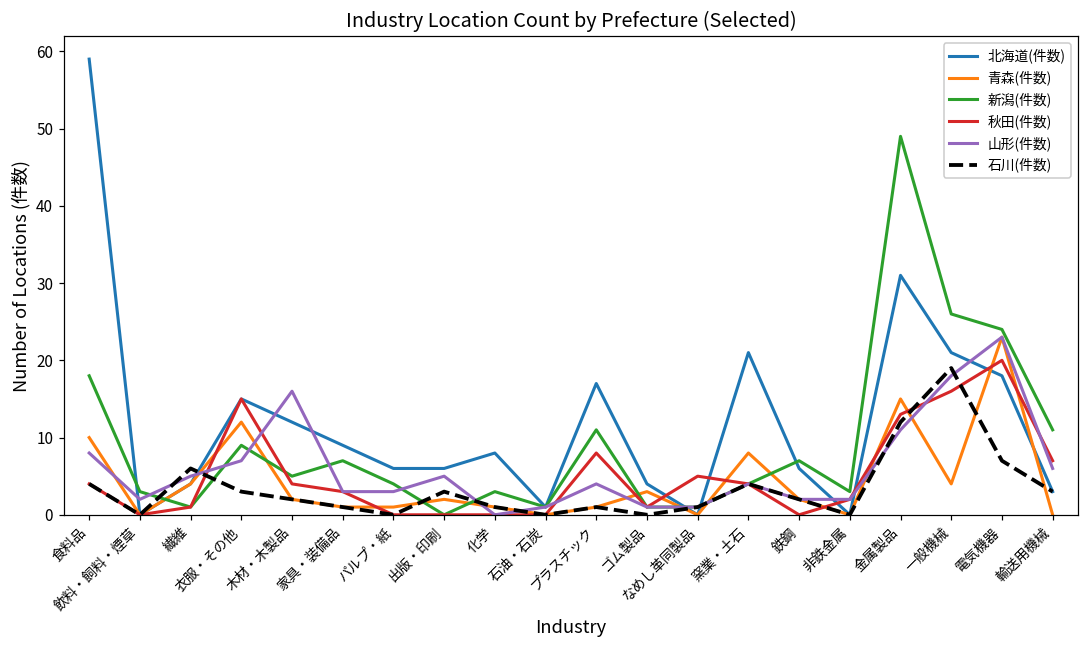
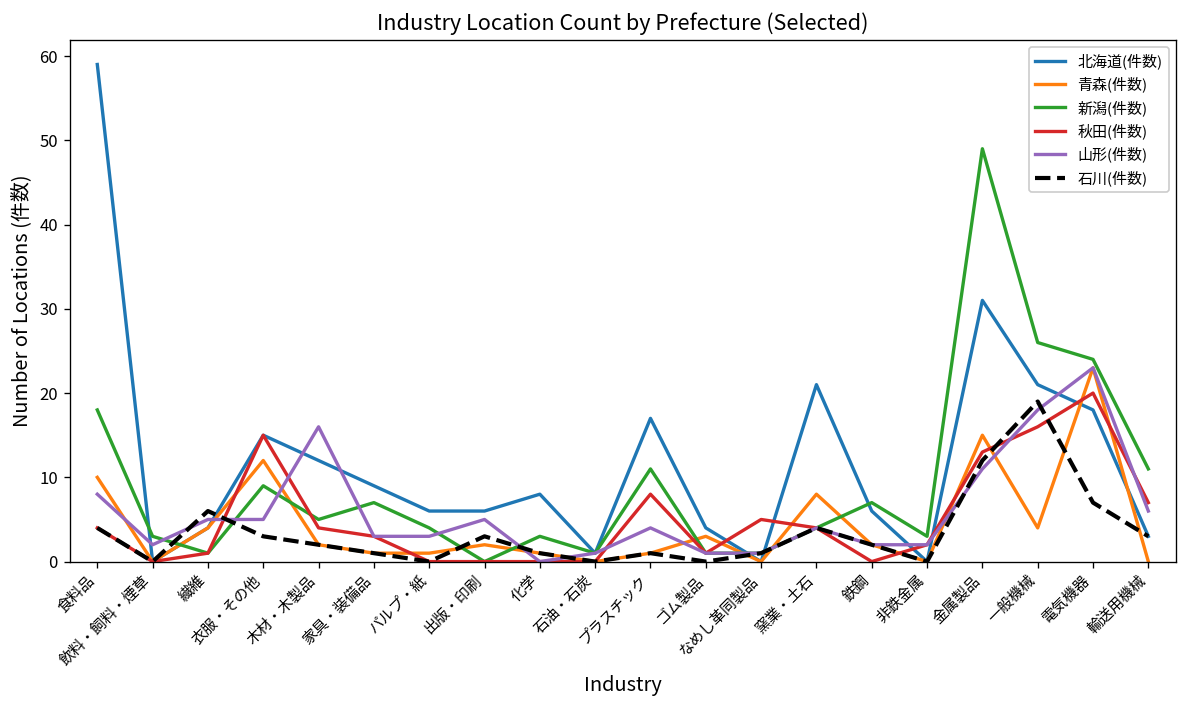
山形(件数), 衣服・その他: 7 -> 5
